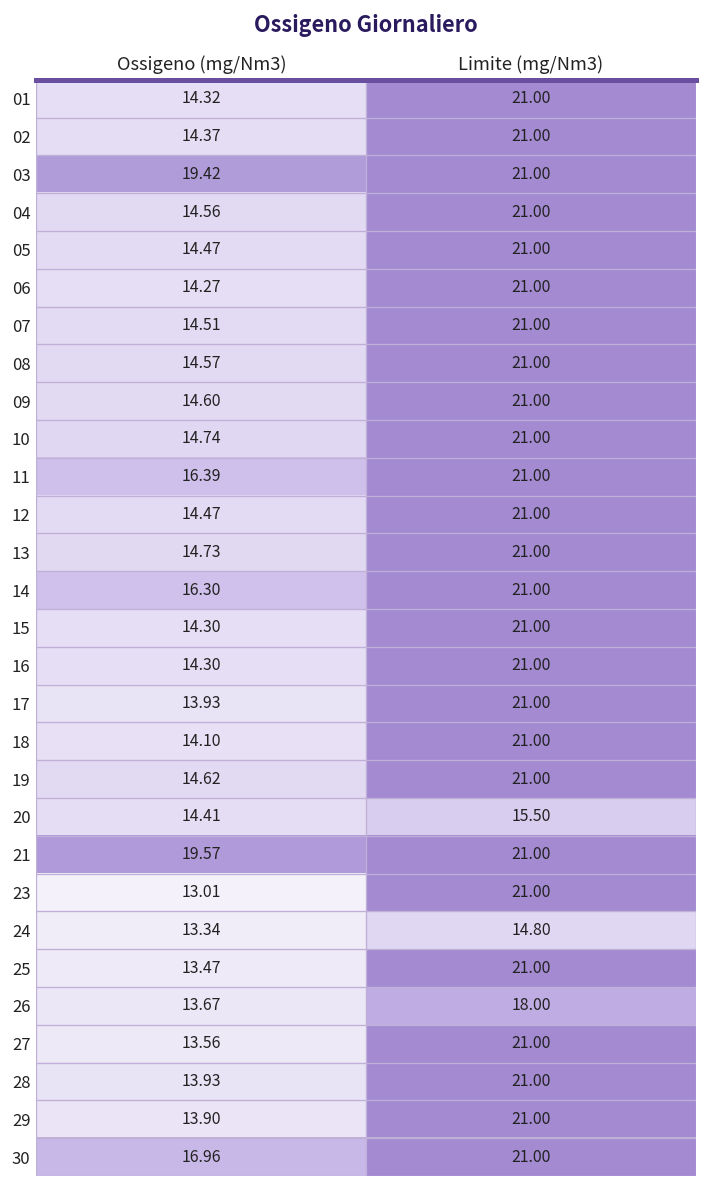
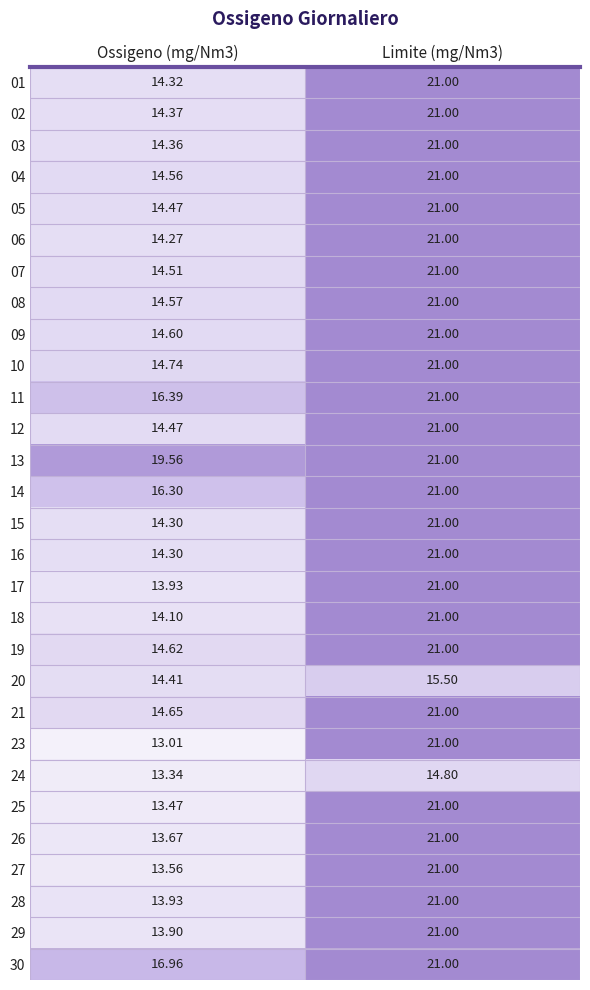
03, Ossigeno (mg/Nm3): 19.42 -> 14.36
13, Ossigeno (mg/Nm3): 14.73 -> 19.56
21, Ossigeno (mg/Nm3): 19.57 -> 14.65
26, Limite (mg/Nm3): 18.00 -> 21.00
